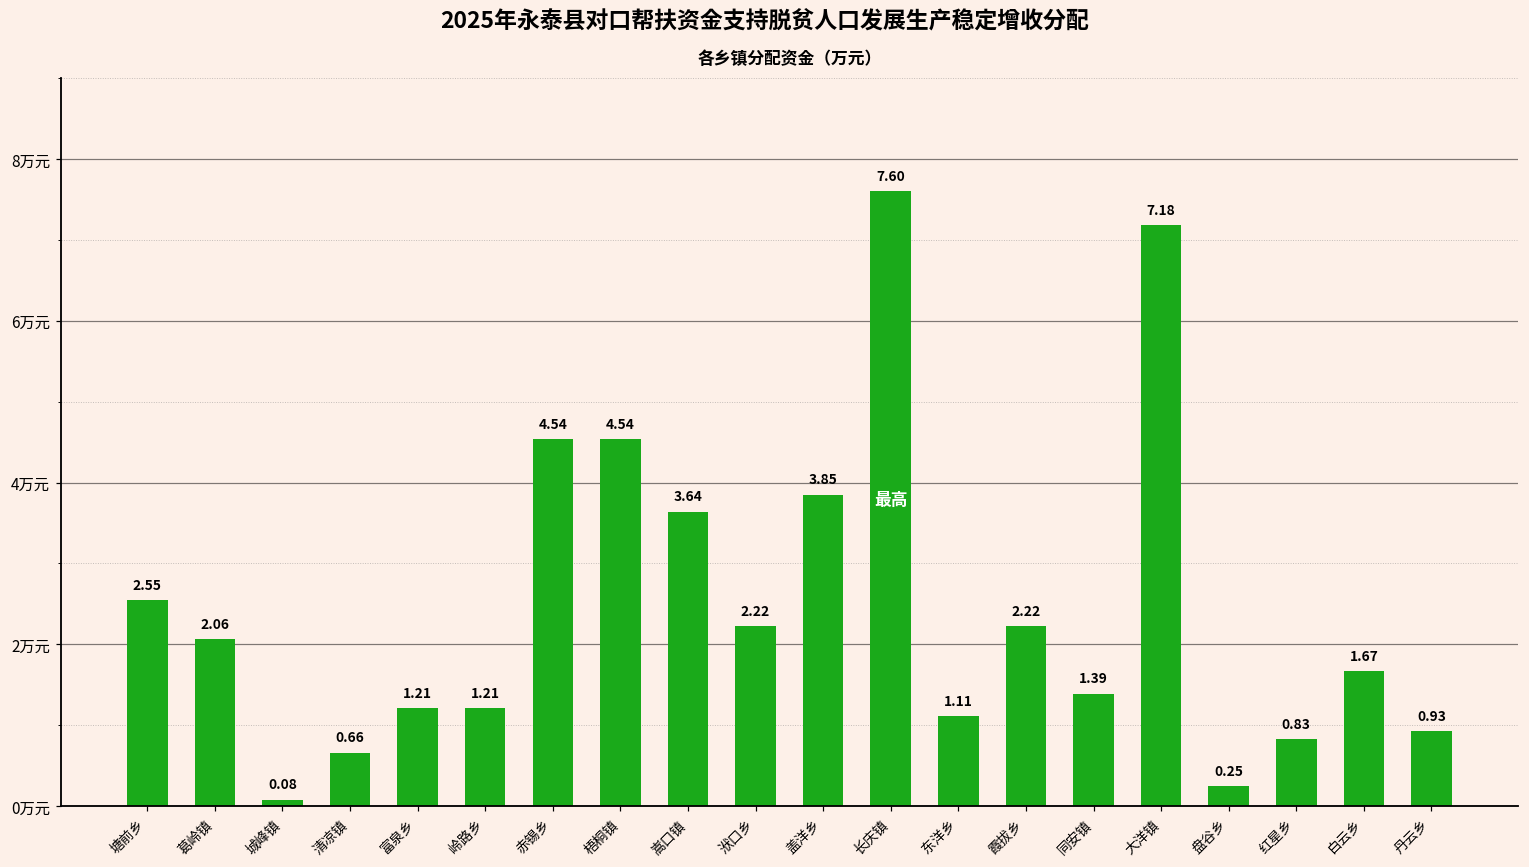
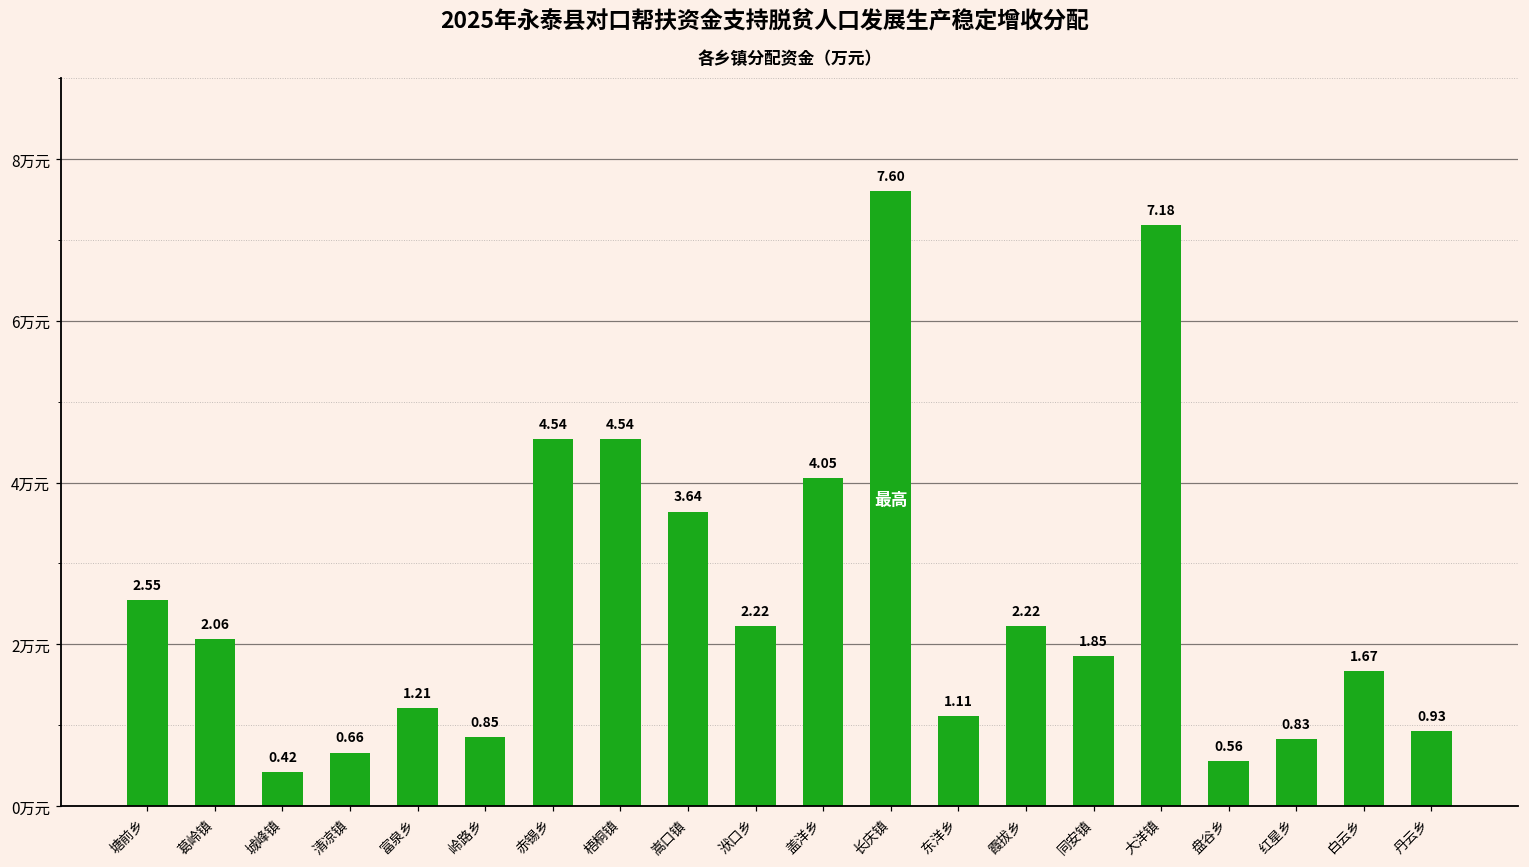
城峰镇: 0.08 -> 0.42
岭路乡: 1.21 -> 0.85
盖洋乡: 3.85 -> 4.05
同安镇: 1.39 -> 1.85
盘谷乡: 0.25 -> 0.56
